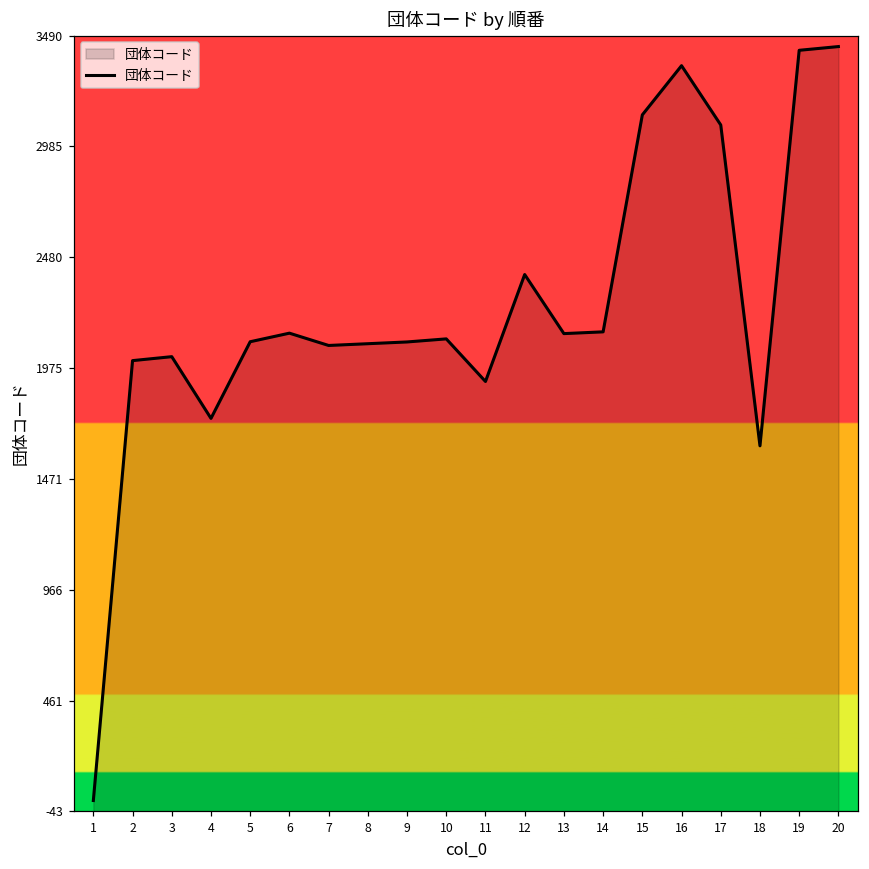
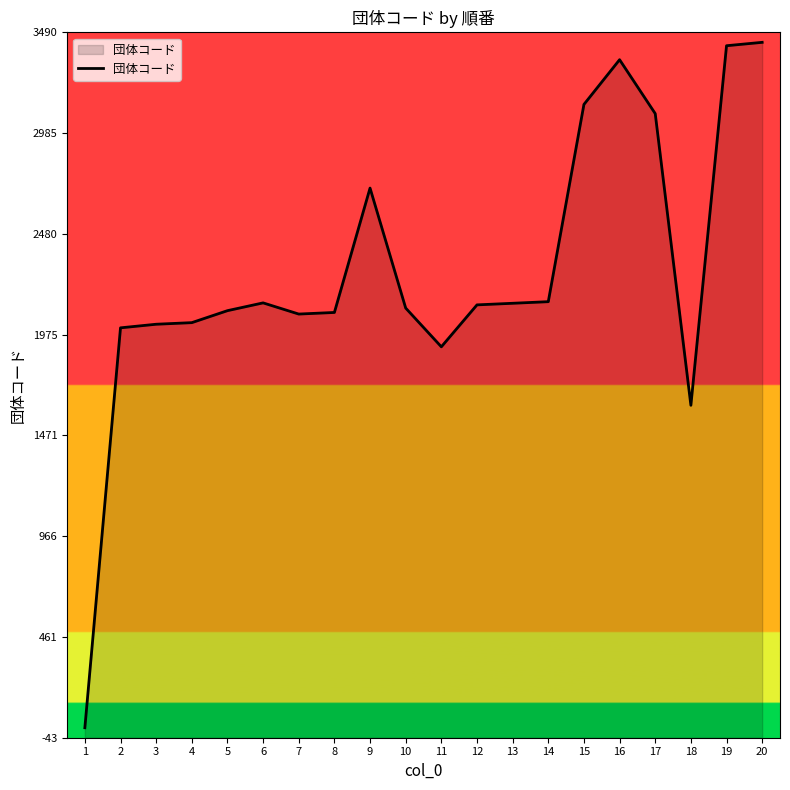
4: 1750 -> 2040
9: 2100 -> 2710
12: 2400 -> 2130
